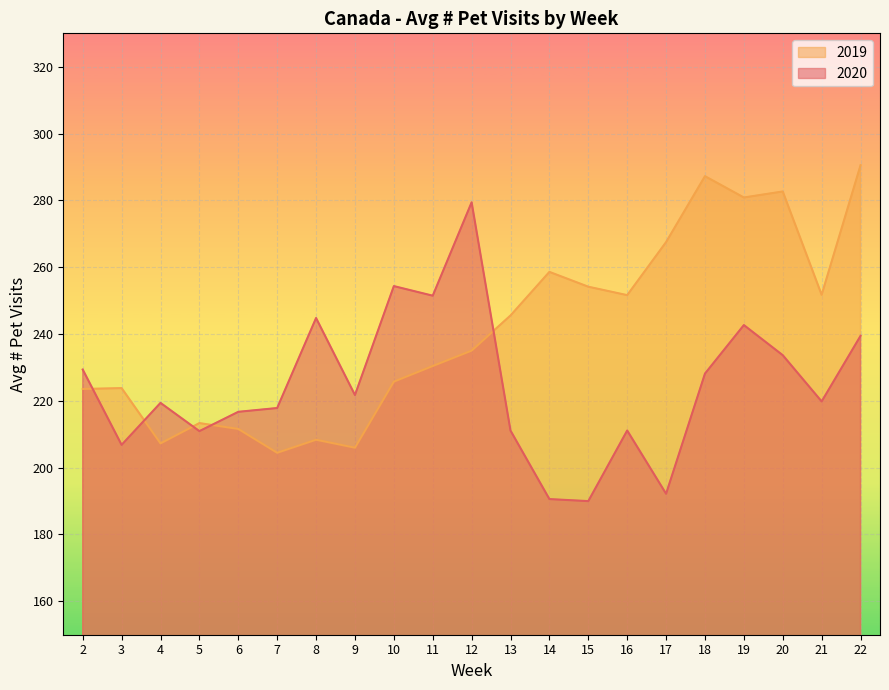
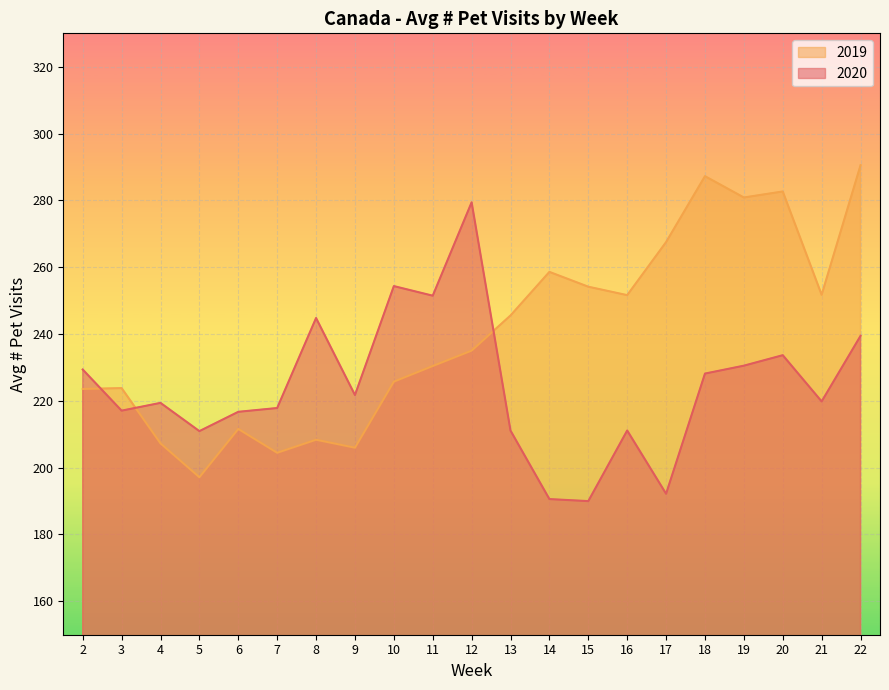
2020, 3: 207 -> 217
2019, 5: 213 -> 197
2020, 19: 243 -> 231
